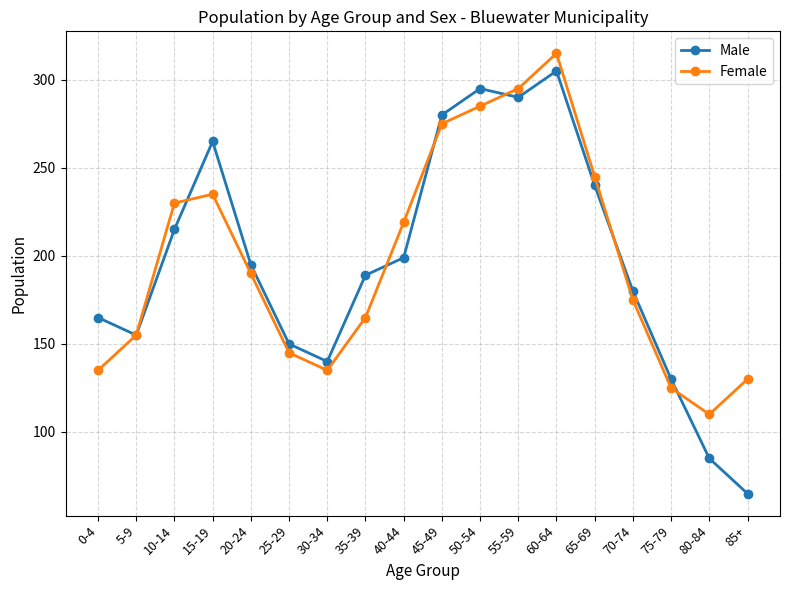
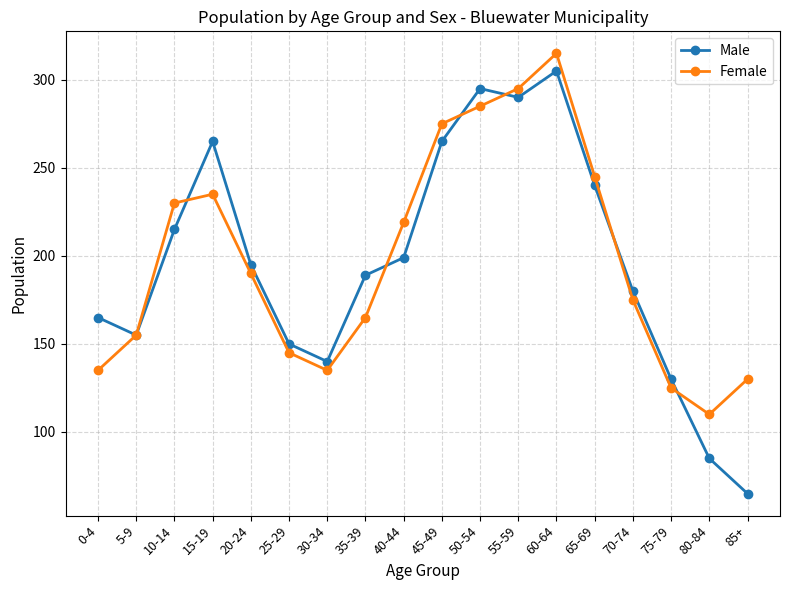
Male, 45-49: 280 -> 265
